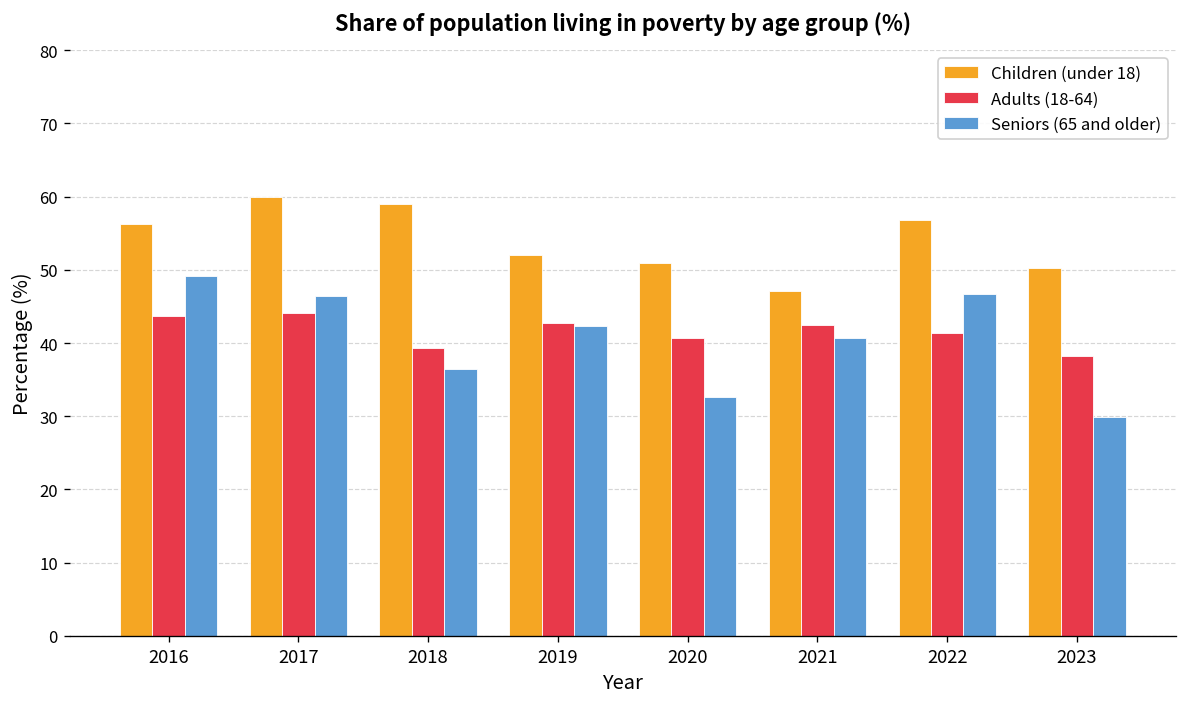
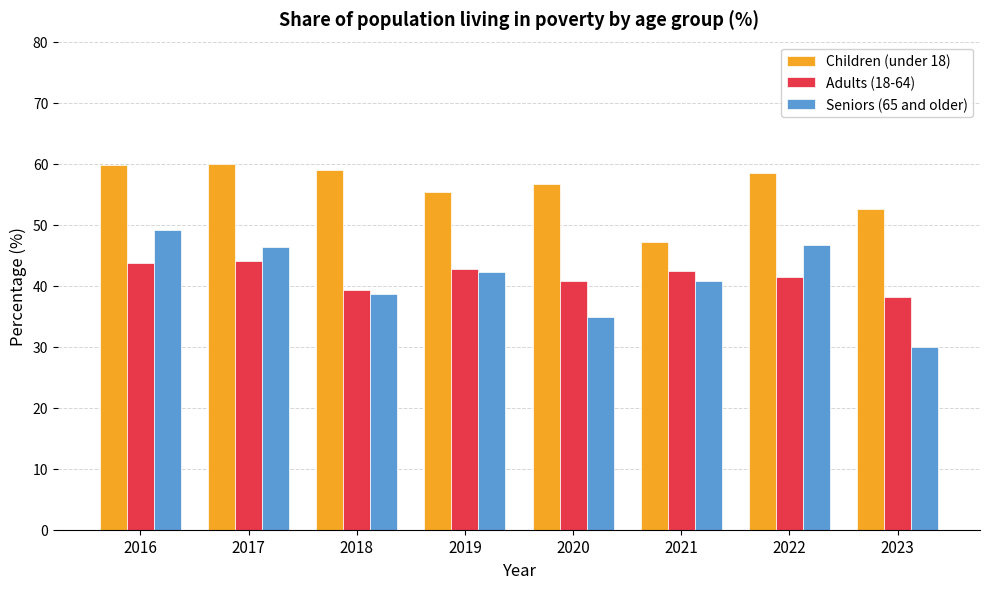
Children (under 18), 2016: 56 -> 60
Seniors (65 and older), 2018: 37 -> 39
Children (under 18), 2019: 52 -> 55
Children (under 18), 2020: 51 -> 57
Seniors (65 and older), 2020: 33 -> 35
Children (under 18), 2022: 57 -> 58
Children (under 18), 2023: 50 -> 53
